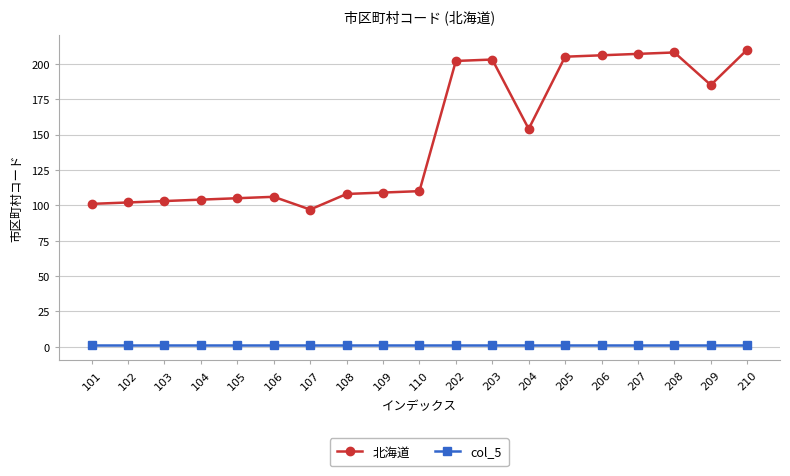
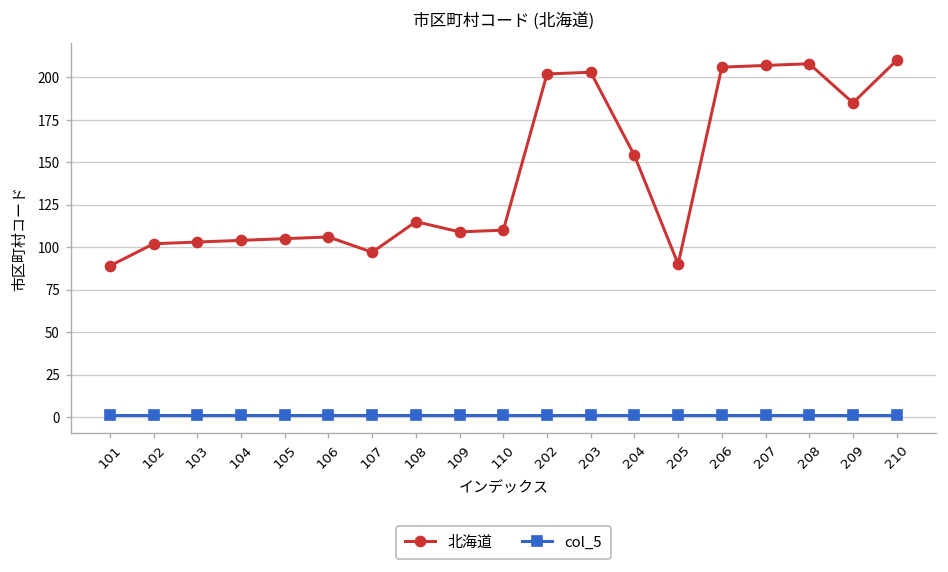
北海道, 101: 101 -> 89
北海道, 108: 108 -> 115
北海道, 205: 205 -> 90
